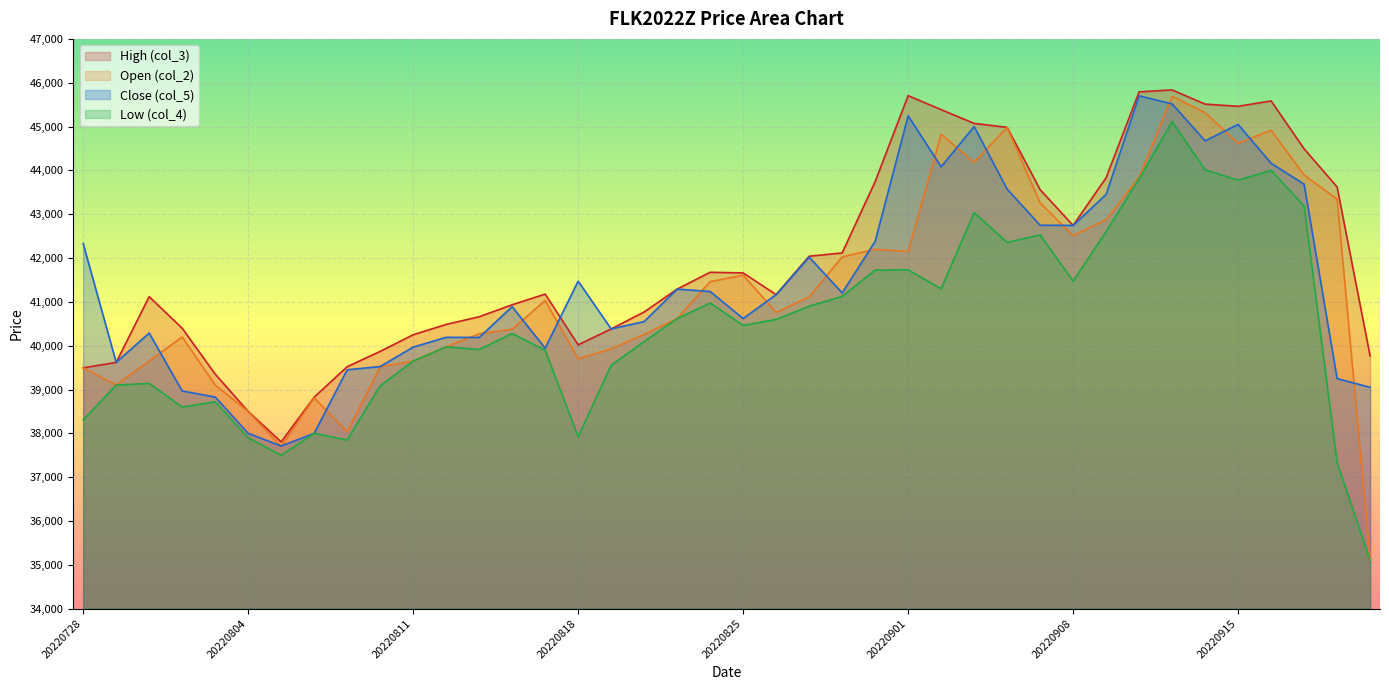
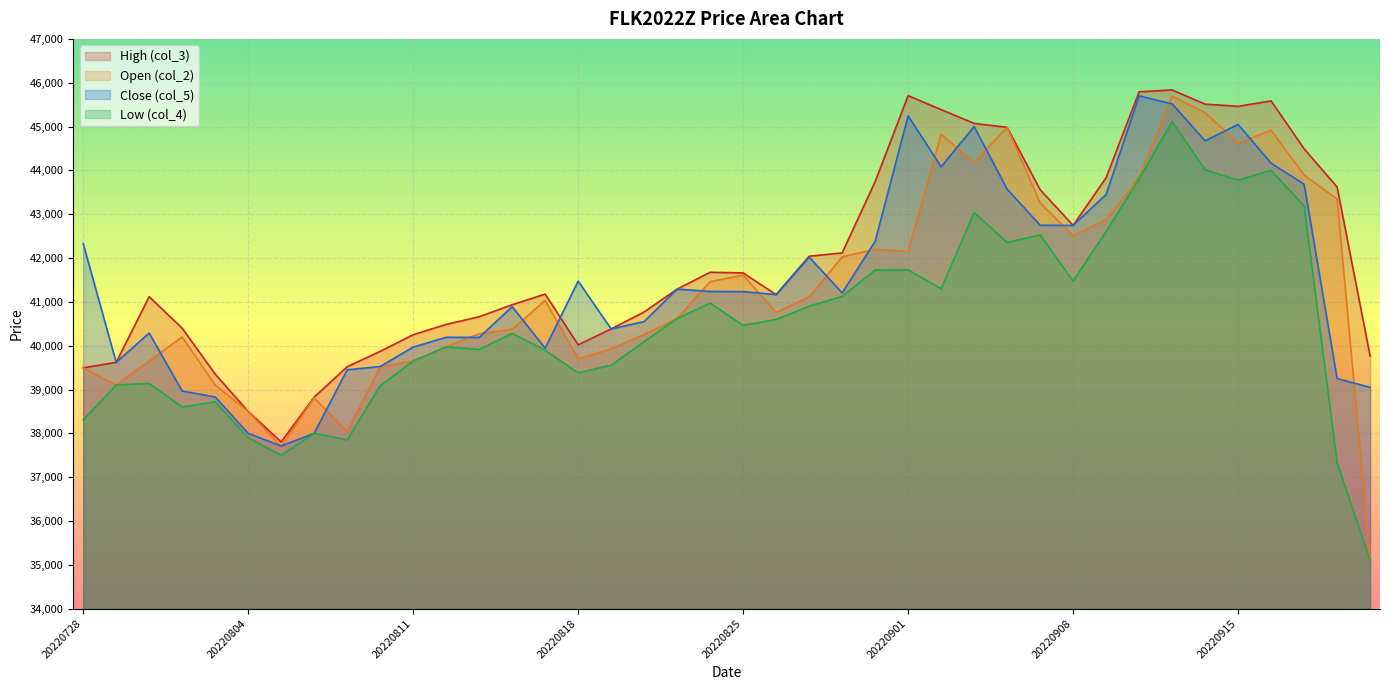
Low (col_4), 20220818: 37,900 -> 39,400
Close (col_5), 20220825: 40,600 -> 41,200
